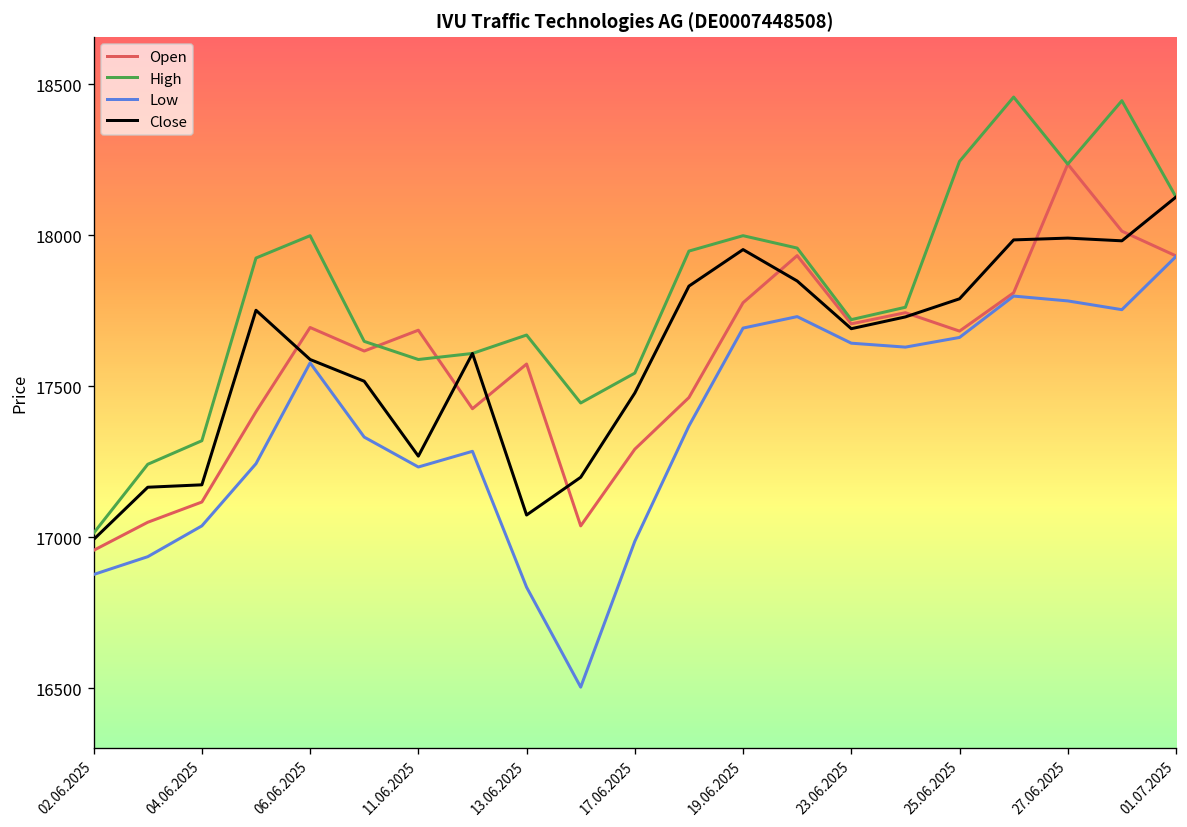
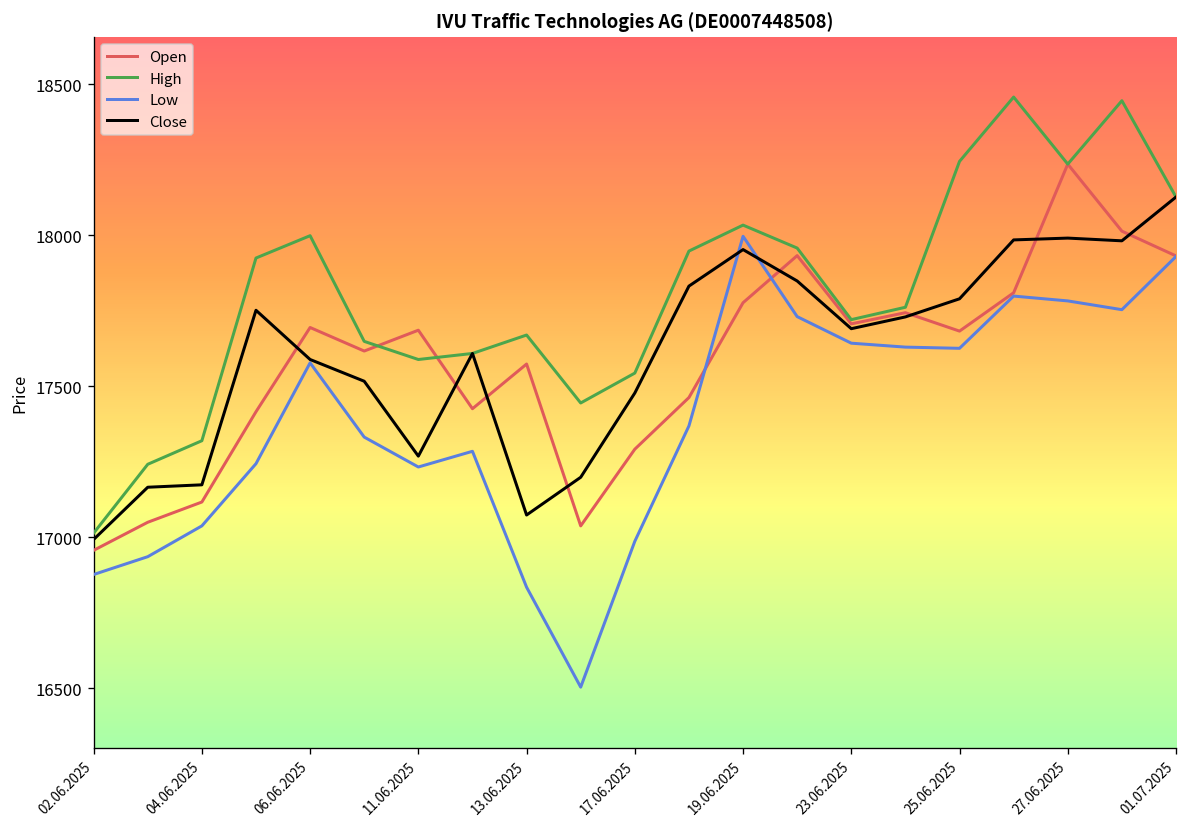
High, 19.06.2025: 18000 -> 18030
Low, 19.06.2025: 17690 -> 18000
Low, 25.06.2025: 17660 -> 17630
